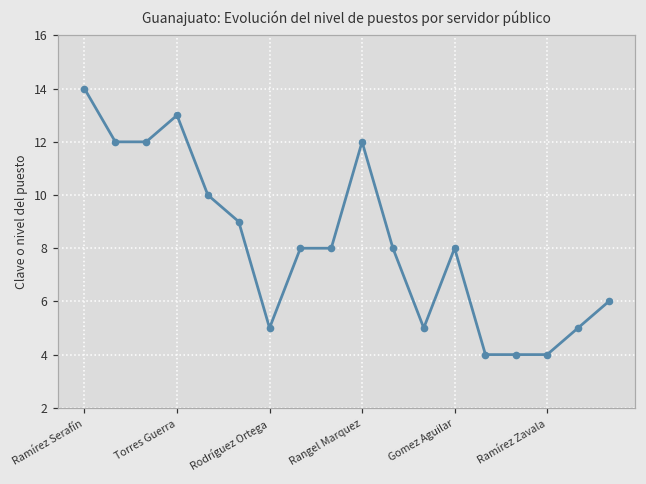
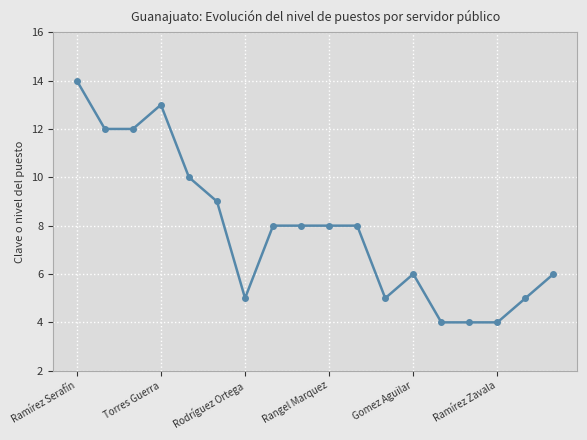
Rangel Marquez: 12 -> 8
Gomez Aguilar: 8 -> 6
